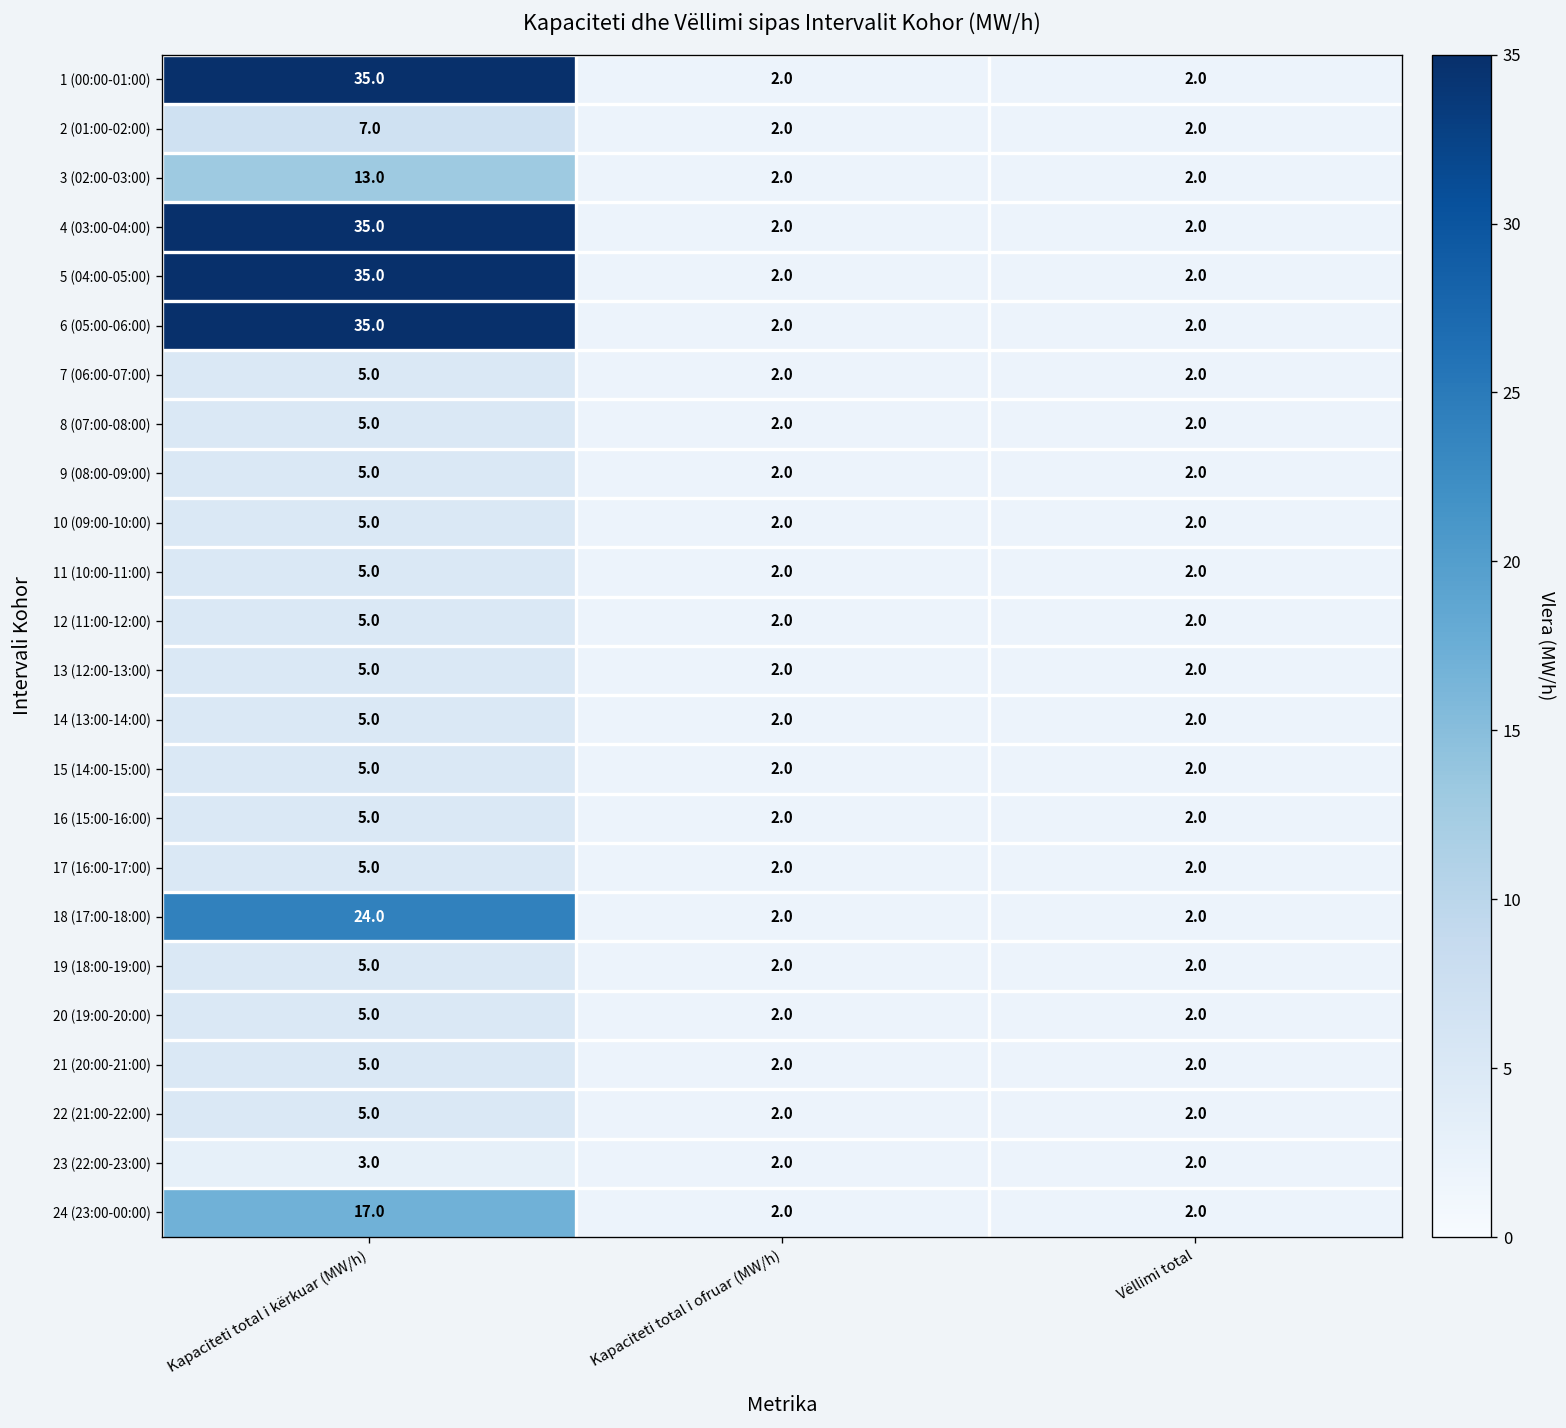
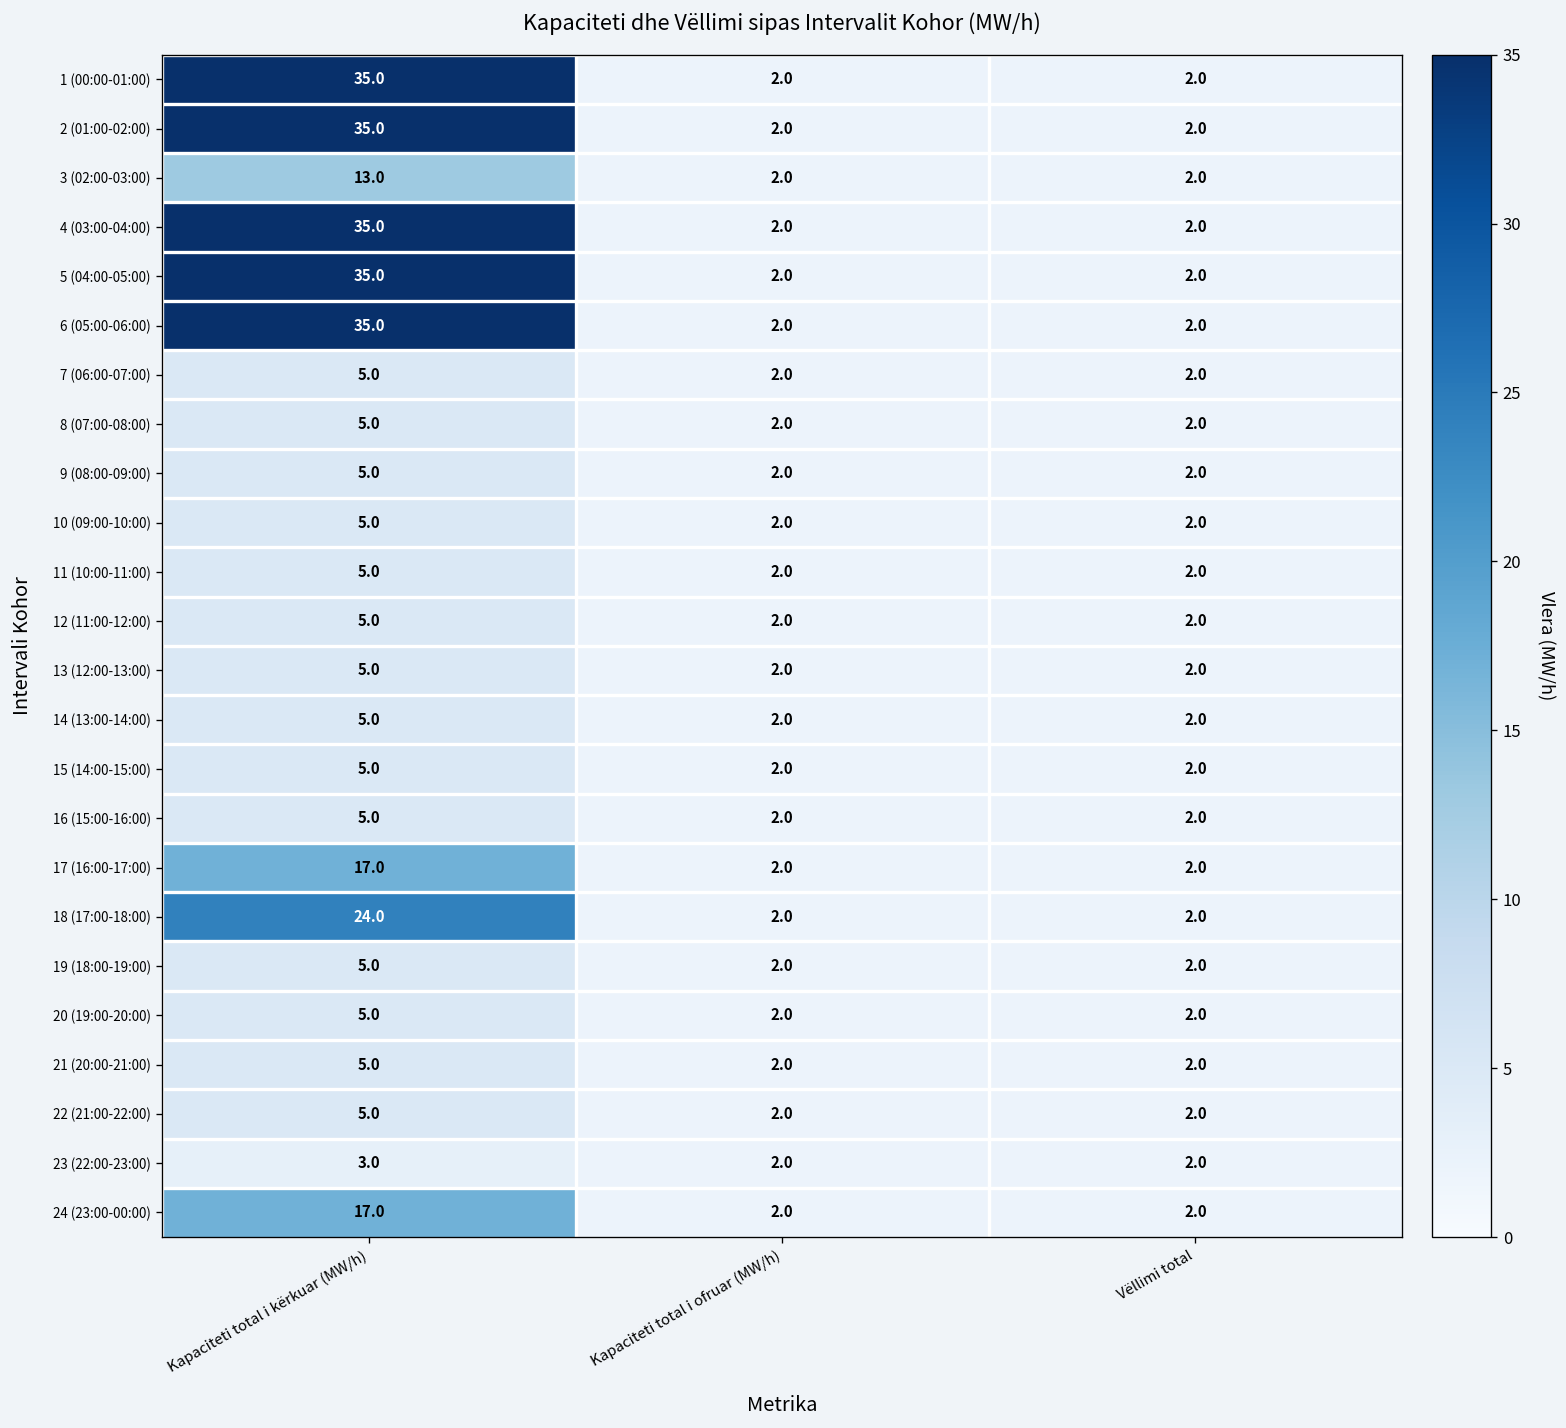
2 (01:00-02:00), Kapaciteti total i kërkuar (MW/h): 7.0 -> 35.0
17 (16:00-17:00), Kapaciteti total i kërkuar (MW/h): 5.0 -> 17.0
